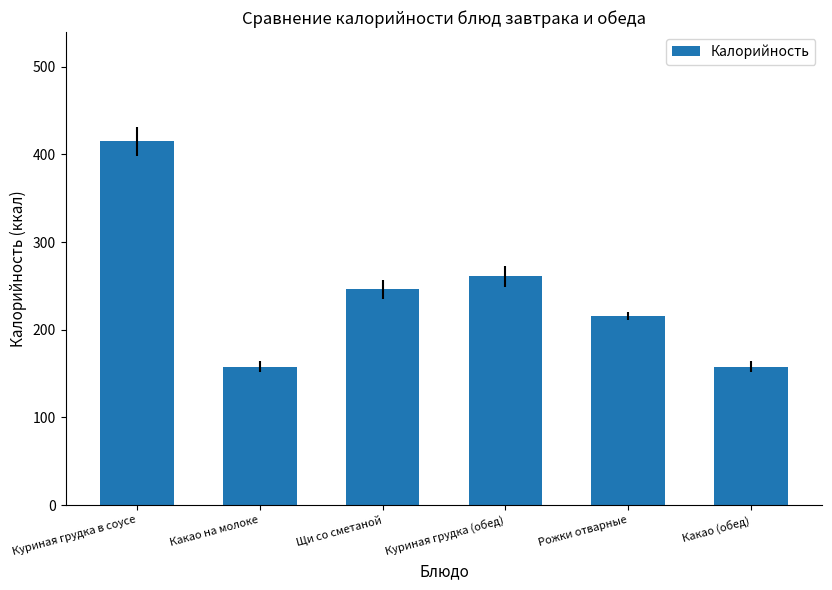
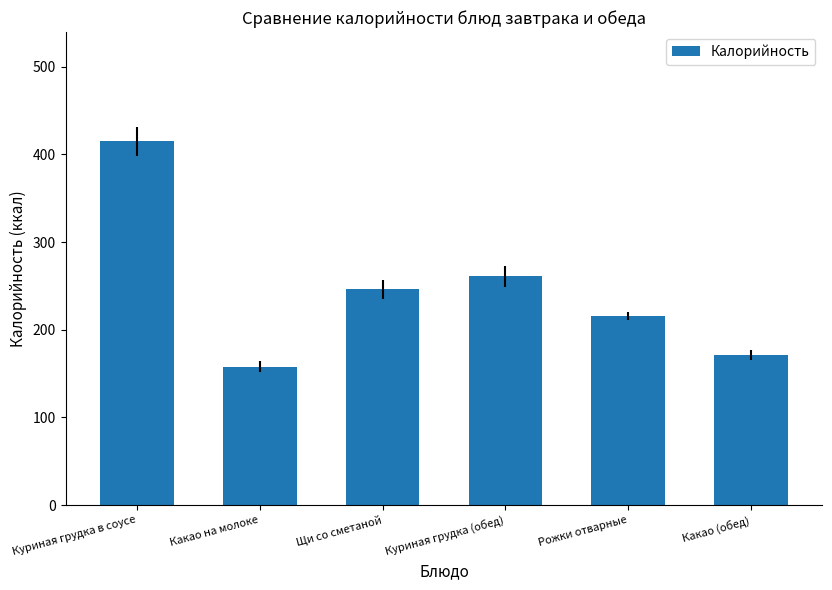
Какао (обед): 160 -> 170
